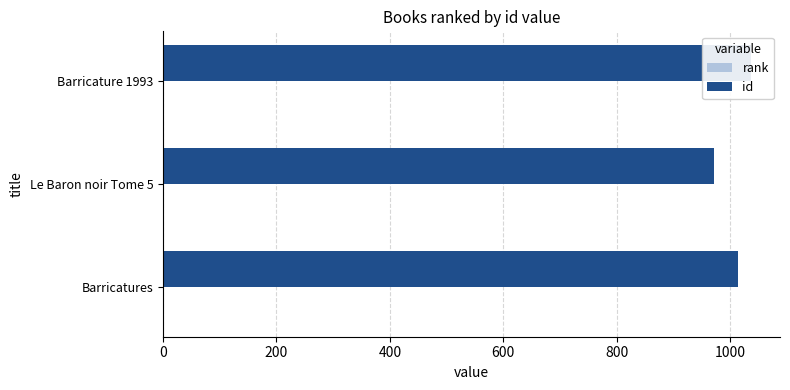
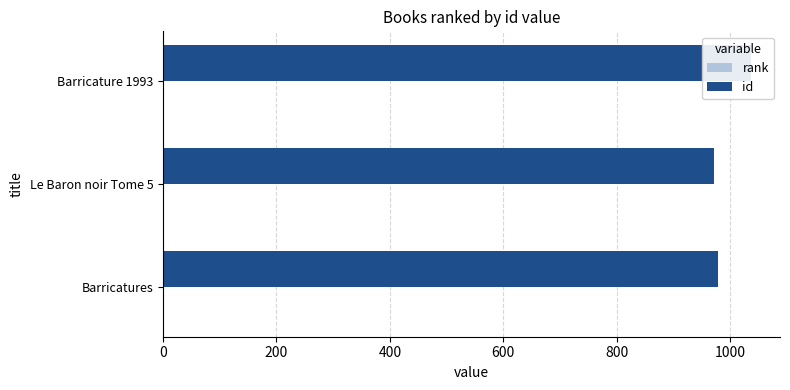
id, Barricatures: 1010 -> 980
